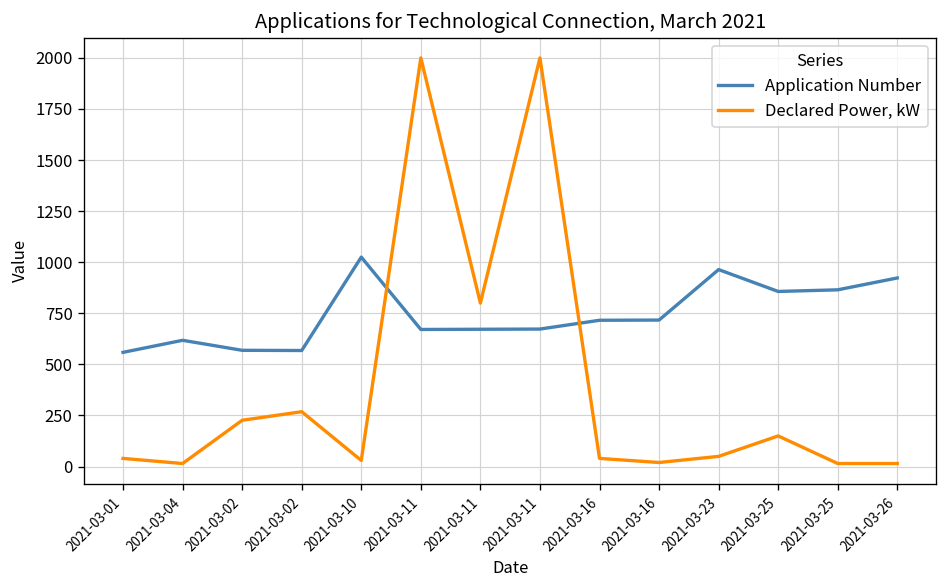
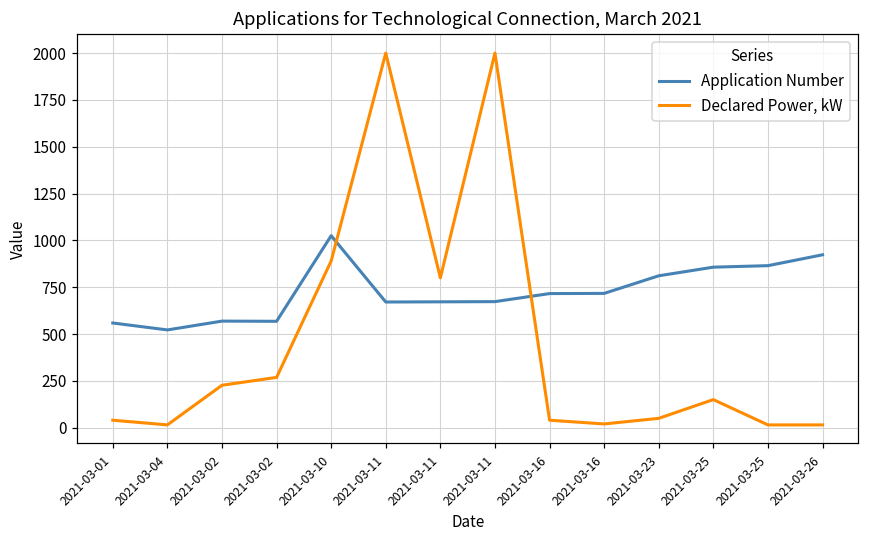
Application Number, 2021-03-04: 620 -> 520
Declared Power, kW, 2021-03-10: 30 -> 890
Application Number, 2021-03-23: 960 -> 810
